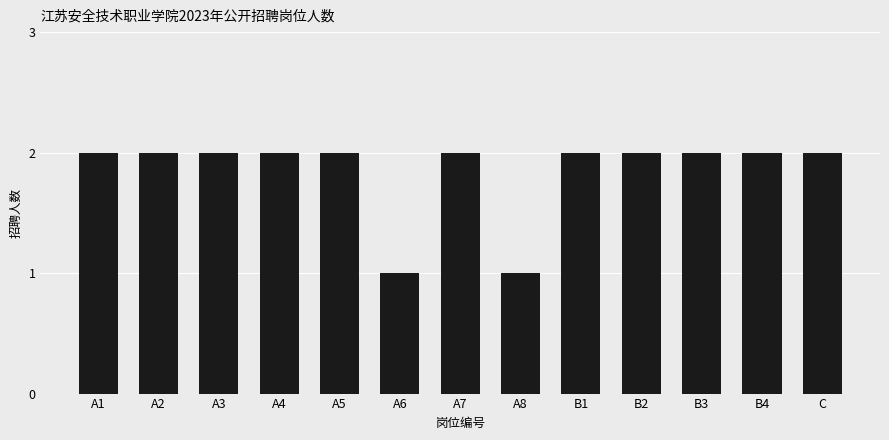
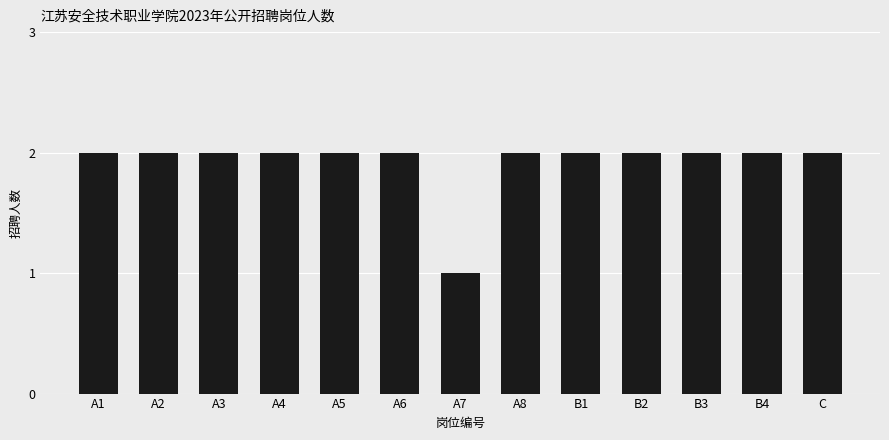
A6: 1 -> 2
A7: 2 -> 1
A8: 1 -> 2
